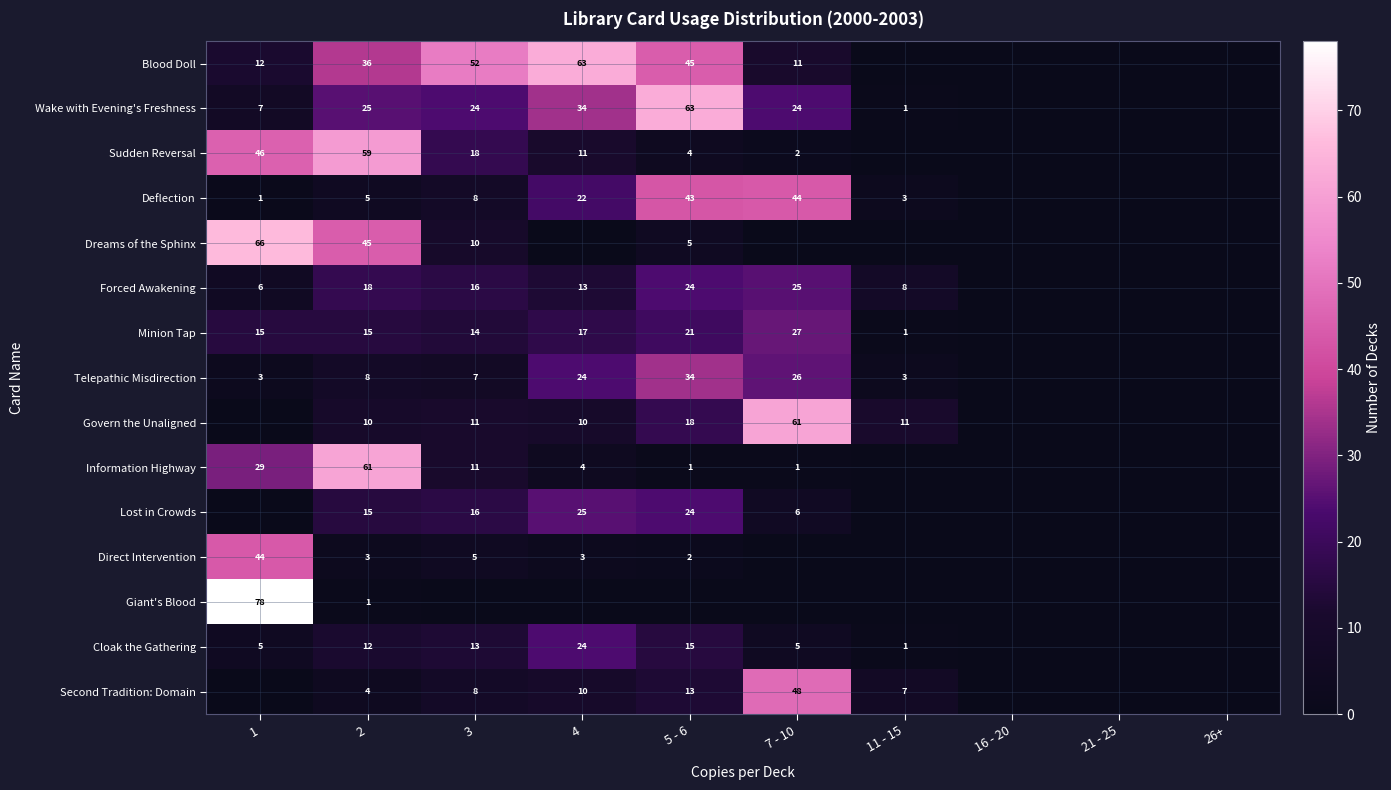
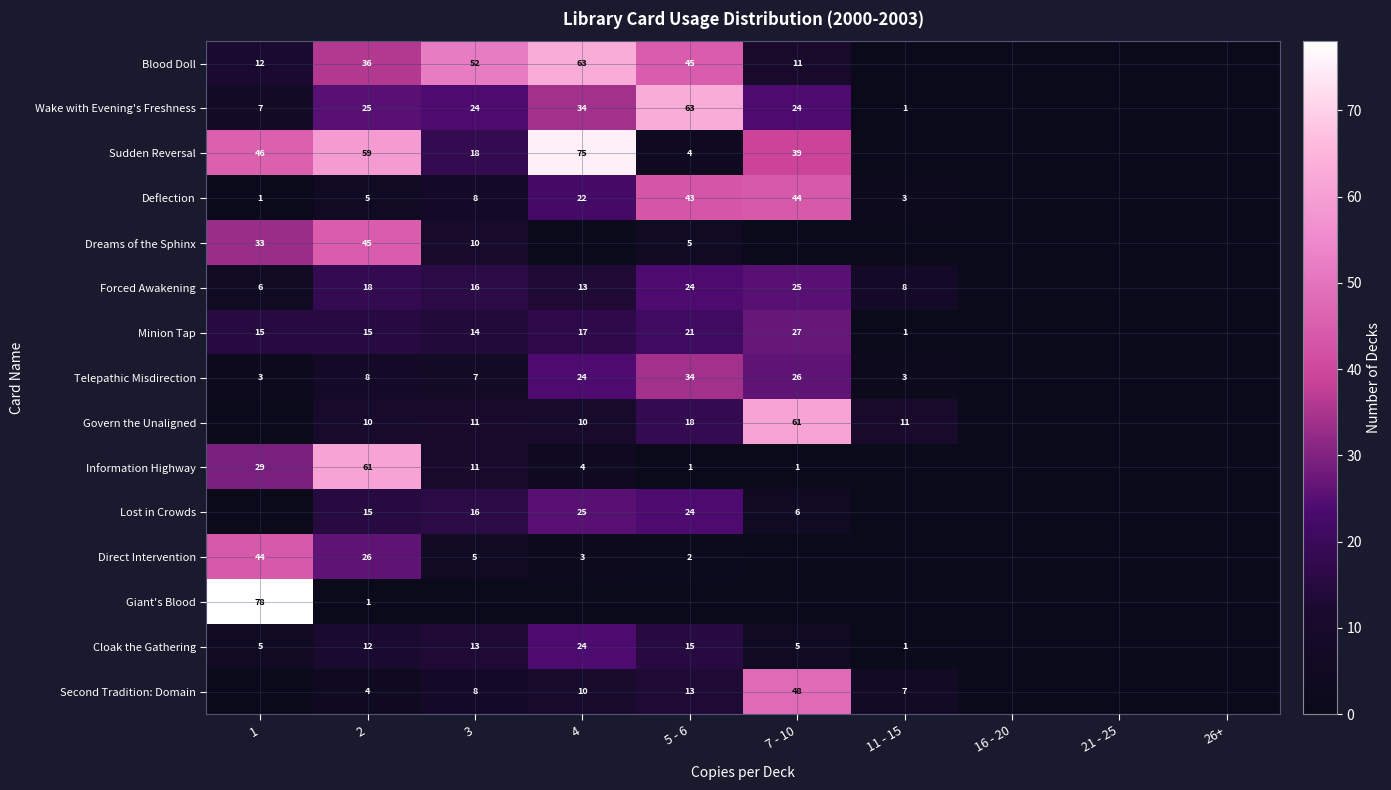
Sudden Reversal, 4: 11 -> 75
Sudden Reversal, 7 - 10: 2 -> 39
Dreams of the Sphinx, 1: 66 -> 33
Direct Intervention, 2: 3 -> 26
